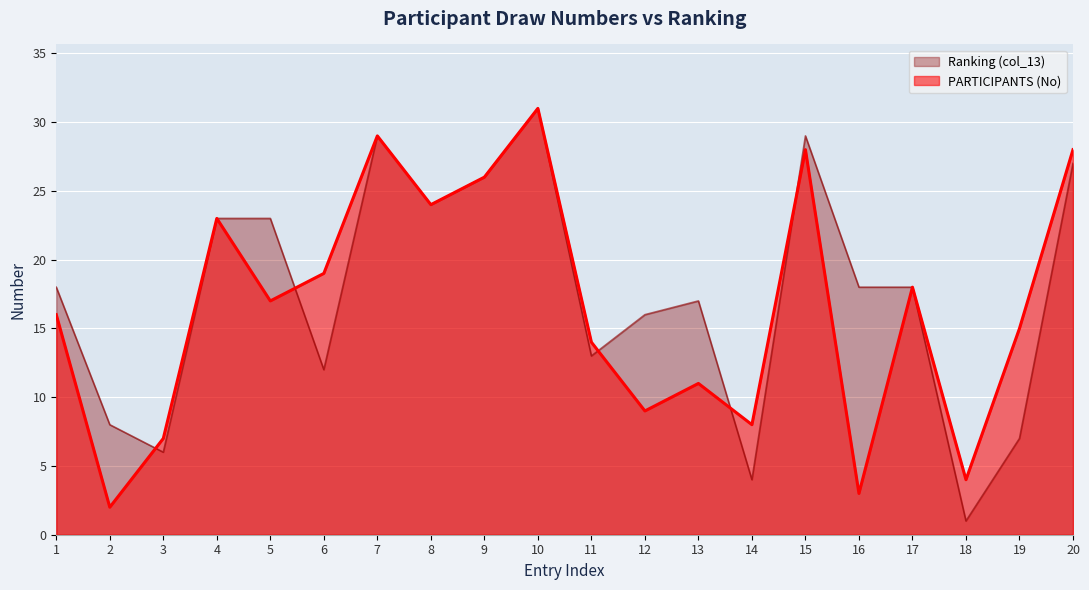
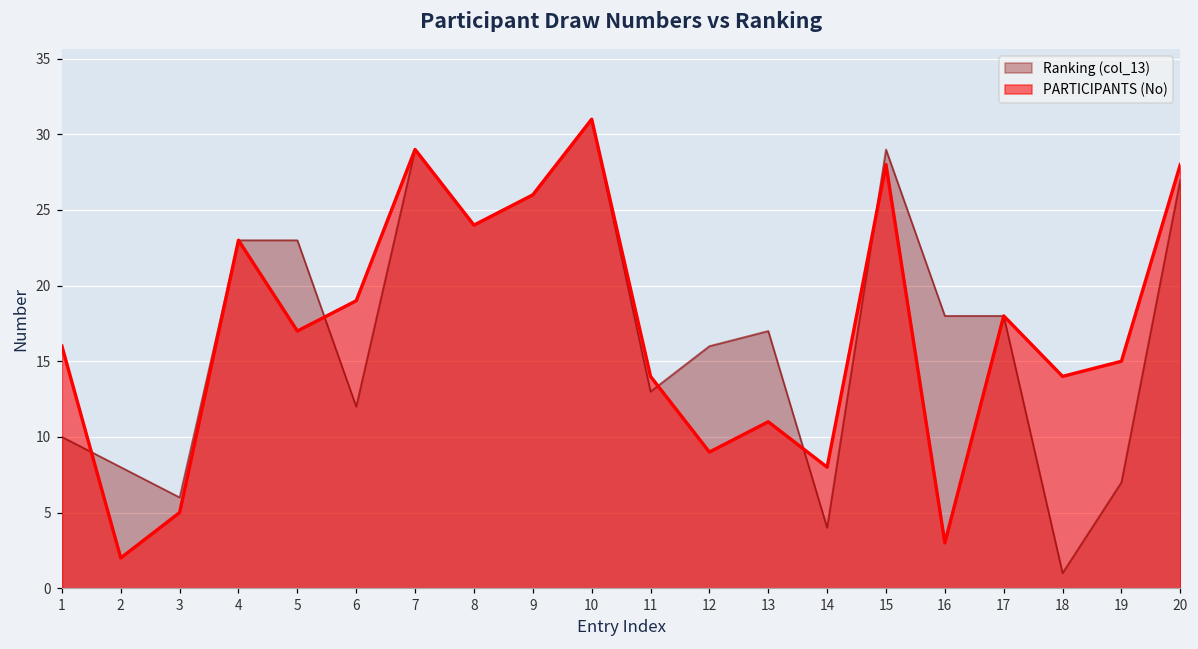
Ranking (col_13), 1: 18 -> 10
PARTICIPANTS (No), 3: 7 -> 5
PARTICIPANTS (No), 18: 4 -> 14
